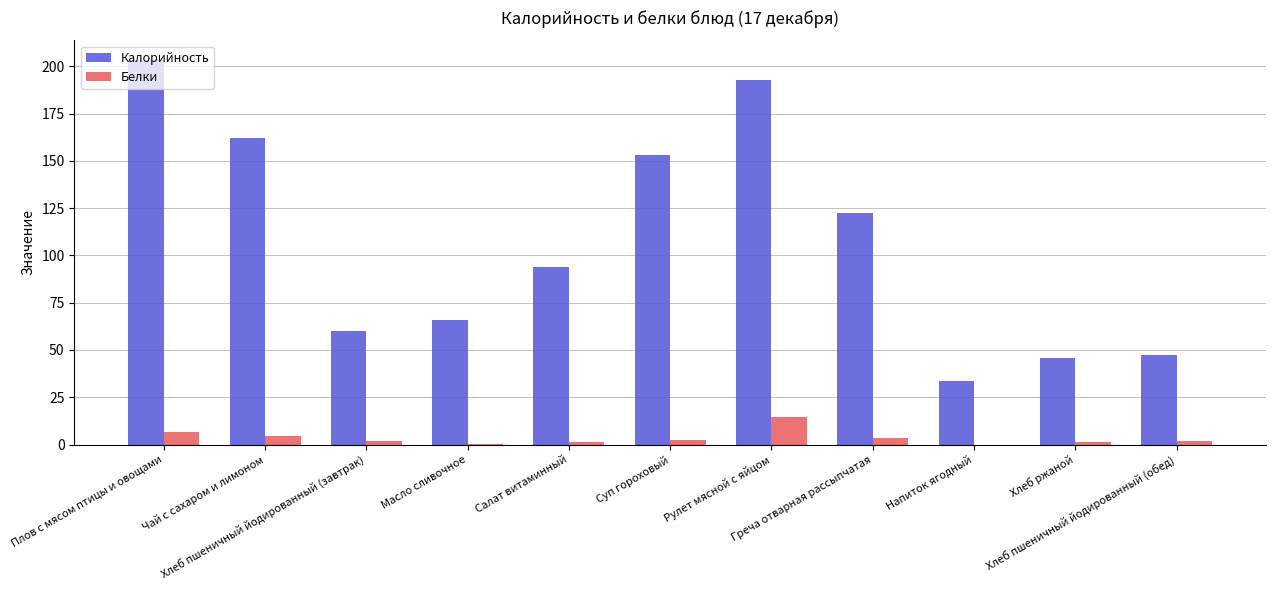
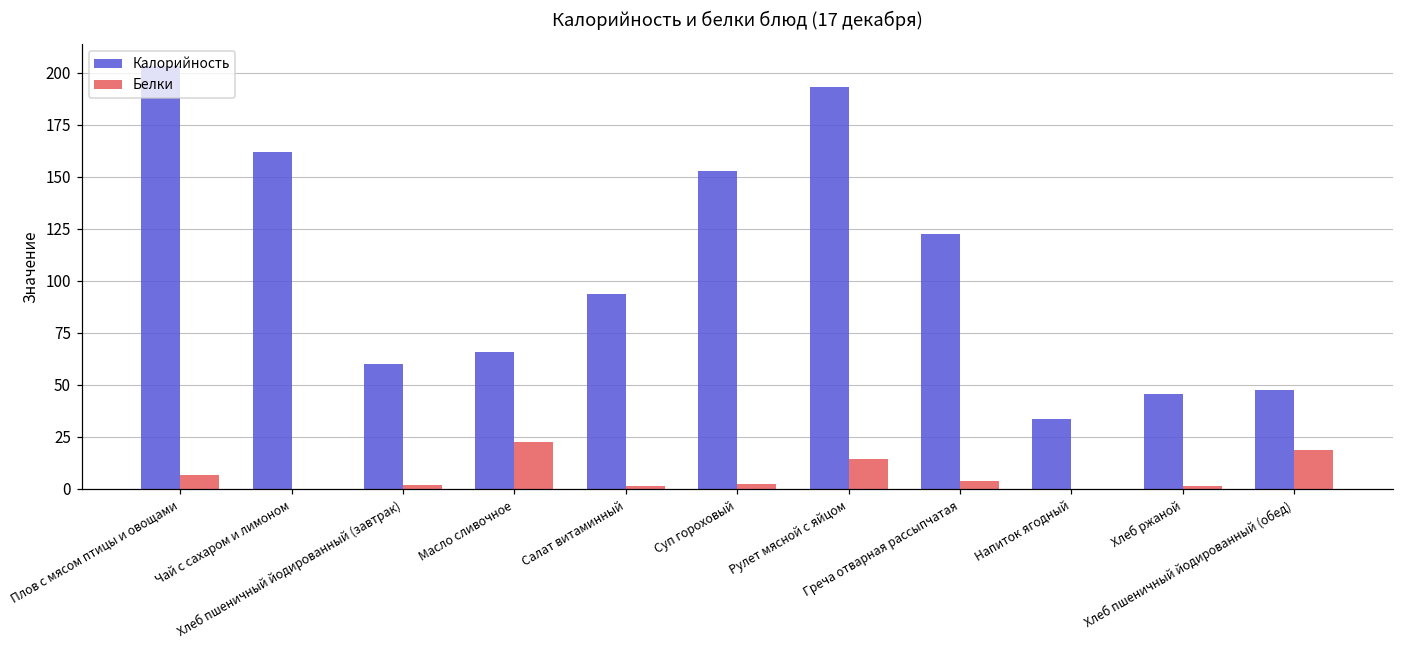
Белки, Чай с сахаром и лимоном: 5 -> 0
Белки, Масло сливочное: 0 -> 23
Белки, Хлеб пшеничный йодированный (обед): 2 -> 19
